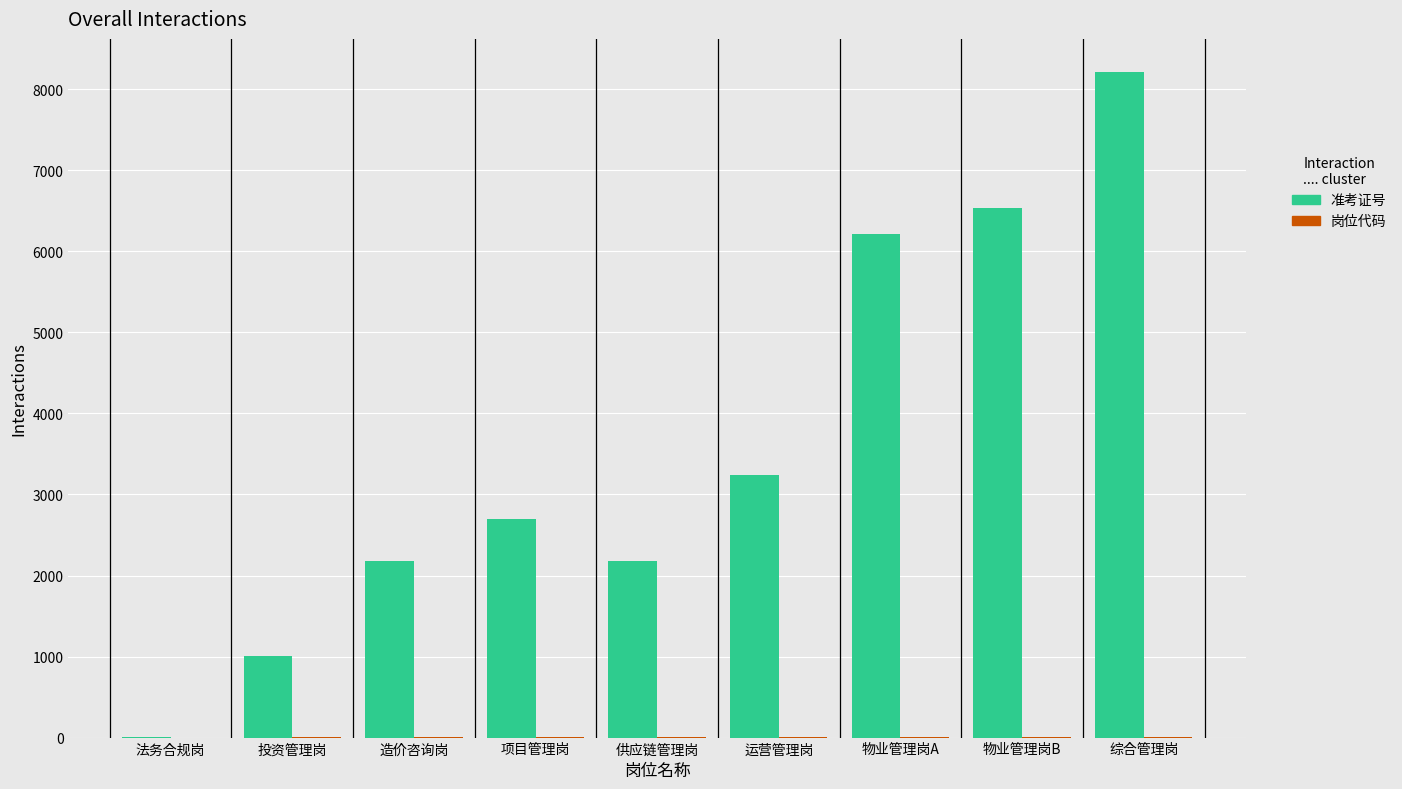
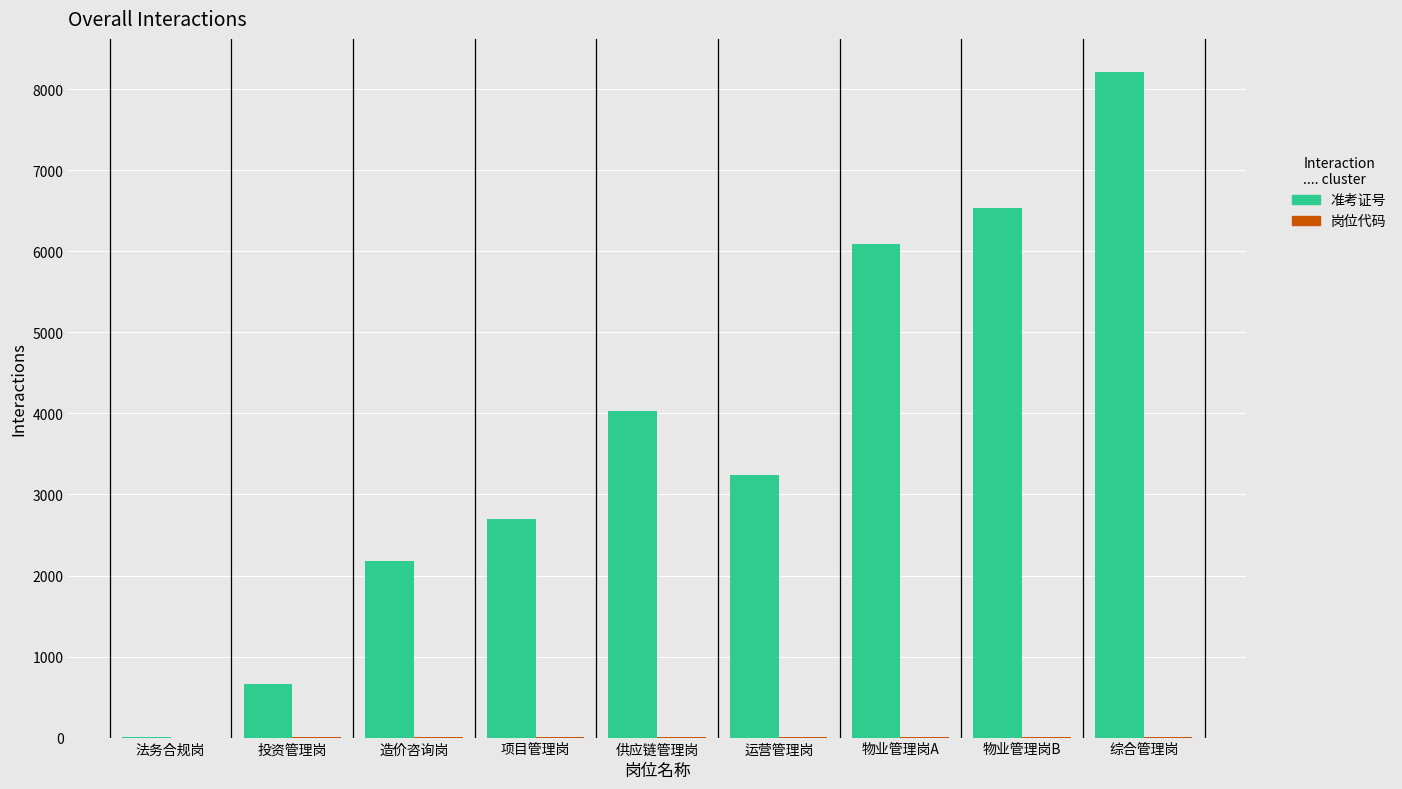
准考证号, 投资管理岗: 1000 -> 700
准考证号, 供应链管理岗: 2200 -> 4000
准考证号, 物业管理岗A: 6200 -> 6100
